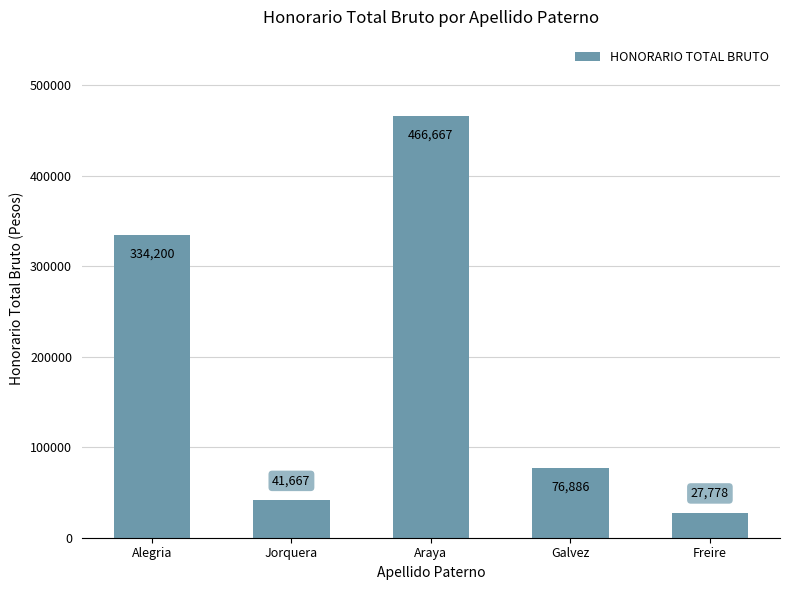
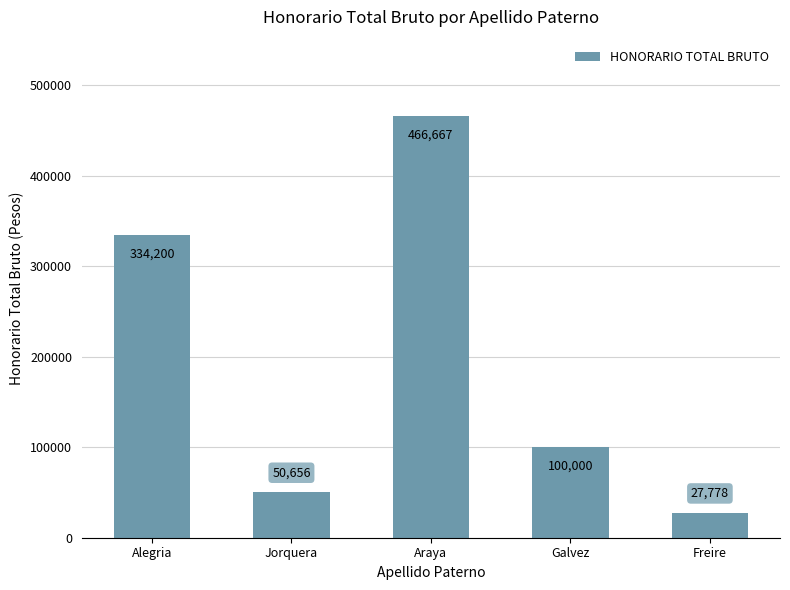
Jorquera: 41,667 -> 50,656
Galvez: 76,886 -> 100,000
